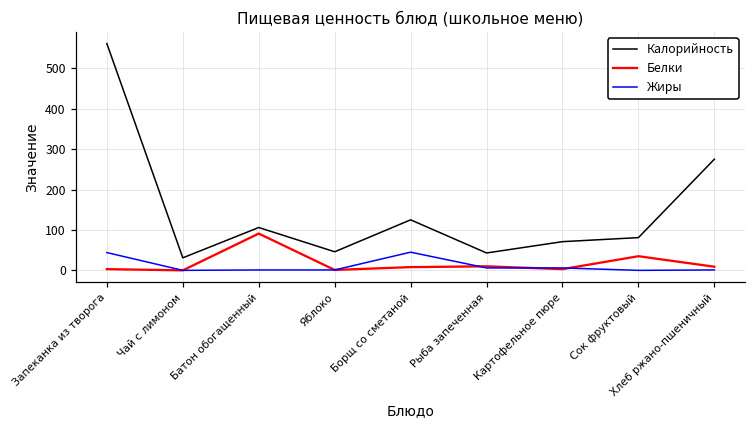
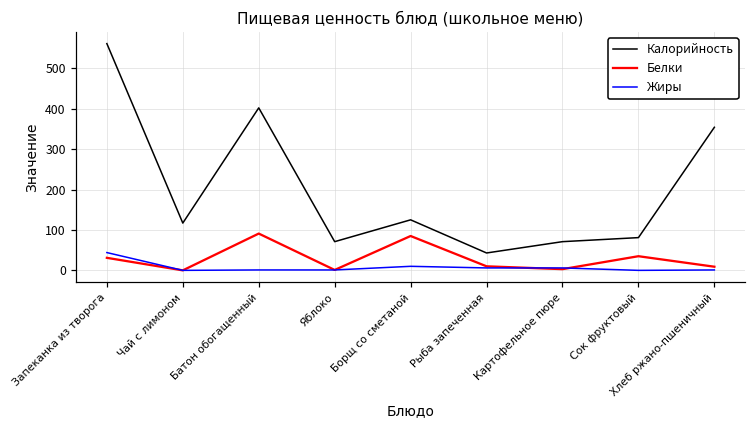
Белки, Запеканка из творога: 0 -> 30
Калорийность, Чай с лимоном: 30 -> 120
Калорийность, Батон обогащенный: 110 -> 400
Калорийность, Яблоко: 50 -> 70
Белки, Борщ со сметаной: 10 -> 90
Жиры, Борщ со сметаной: 50 -> 10
Калорийность, Хлеб ржано-пшеничный: 280 -> 350
